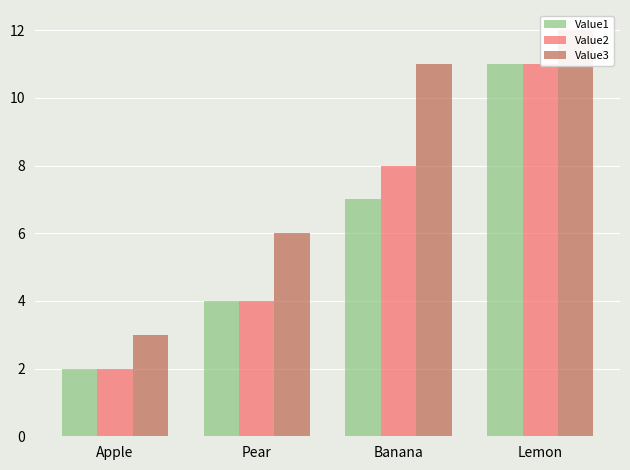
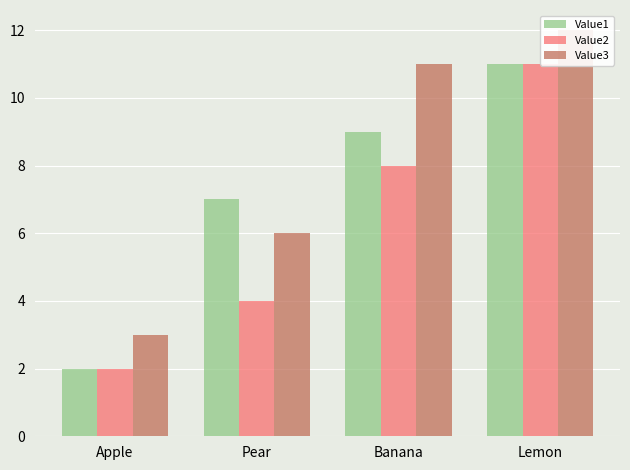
Value1, Pear: 4 -> 7
Value1, Banana: 7 -> 9
